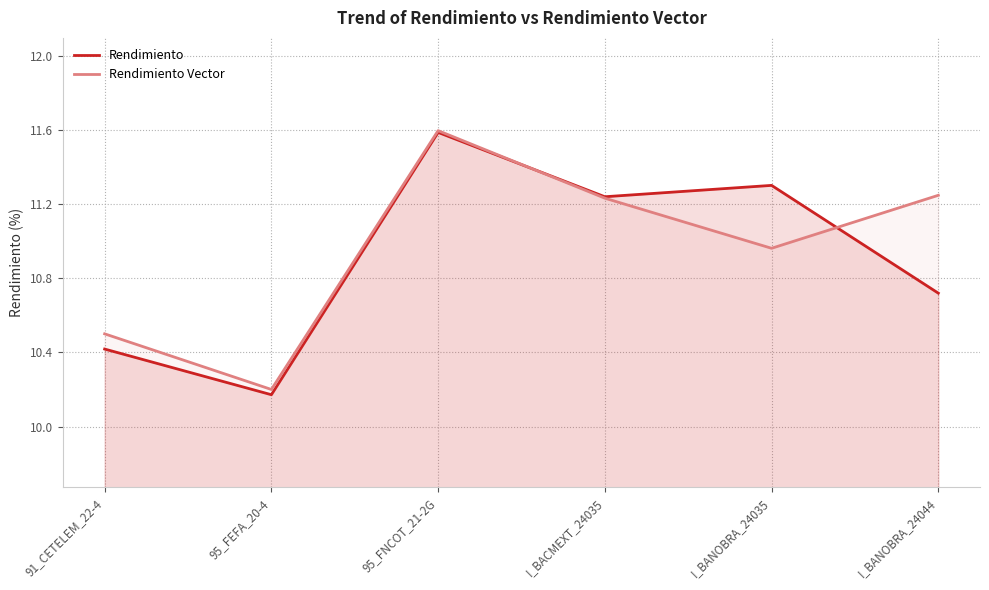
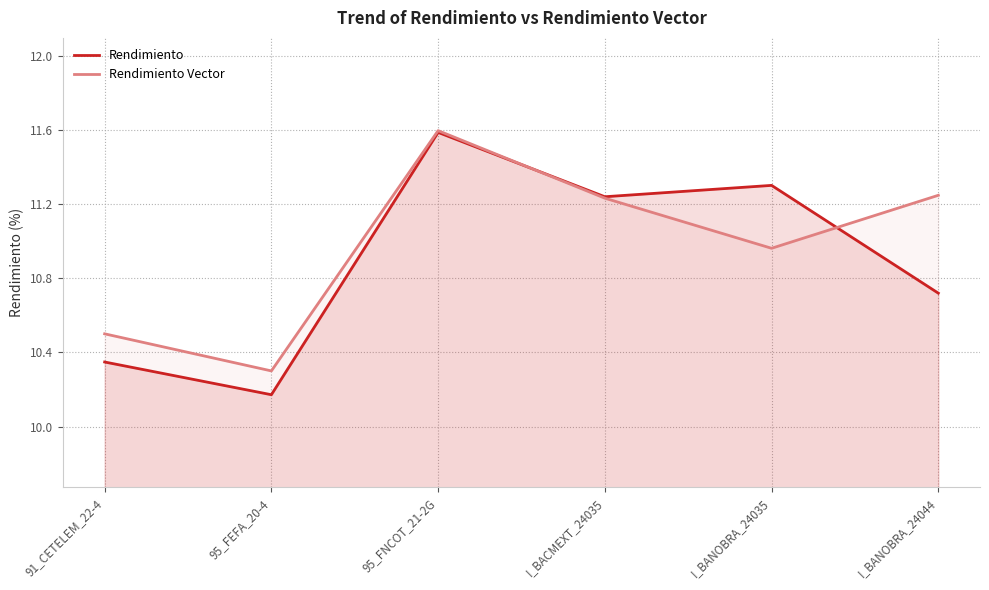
Rendimiento, 91_CETELEM_22-4: 10.42 -> 10.35
Rendimiento Vector, 95_FEFA_20-4: 10.2 -> 10.3
